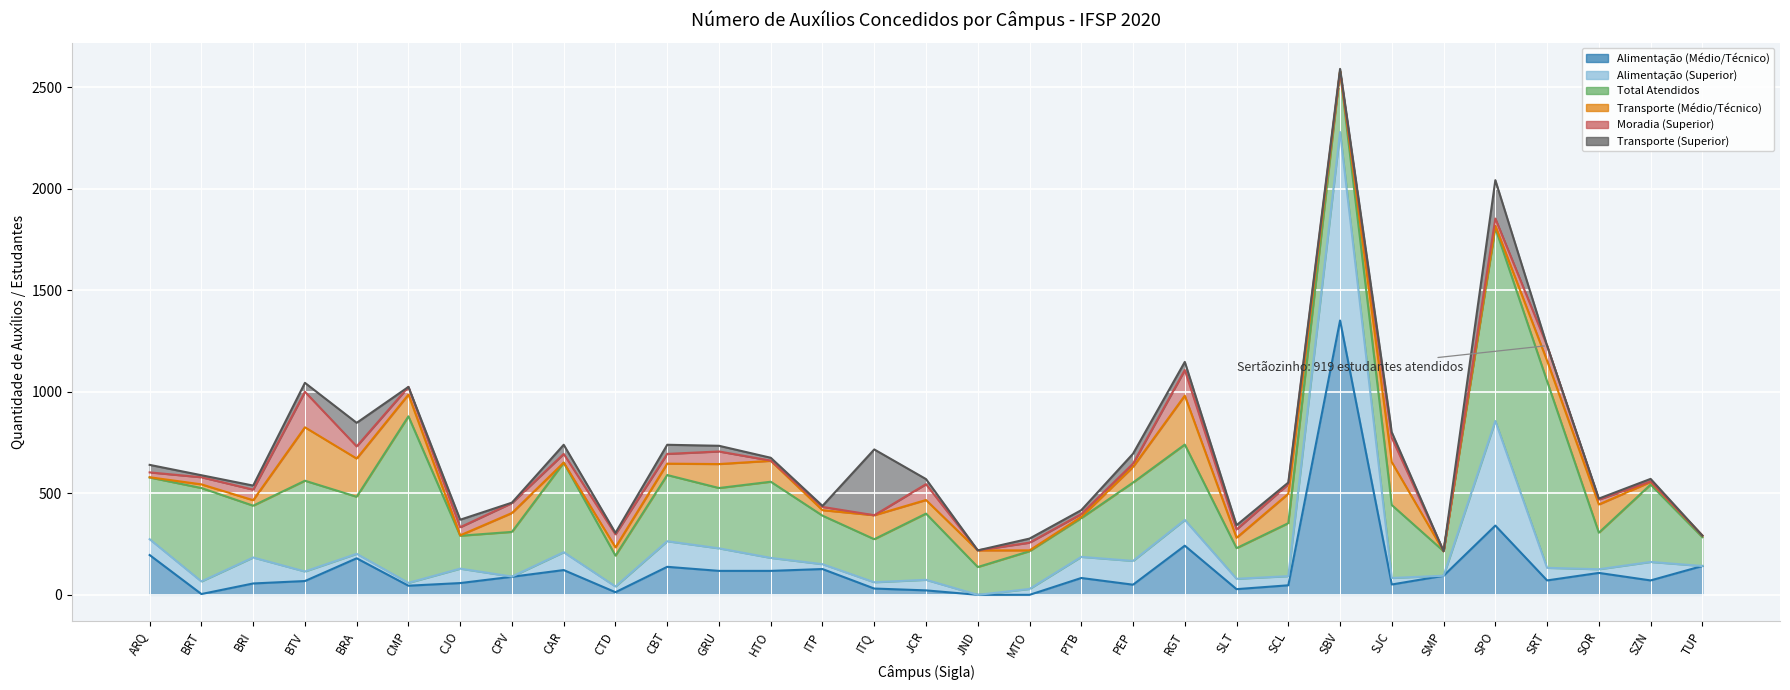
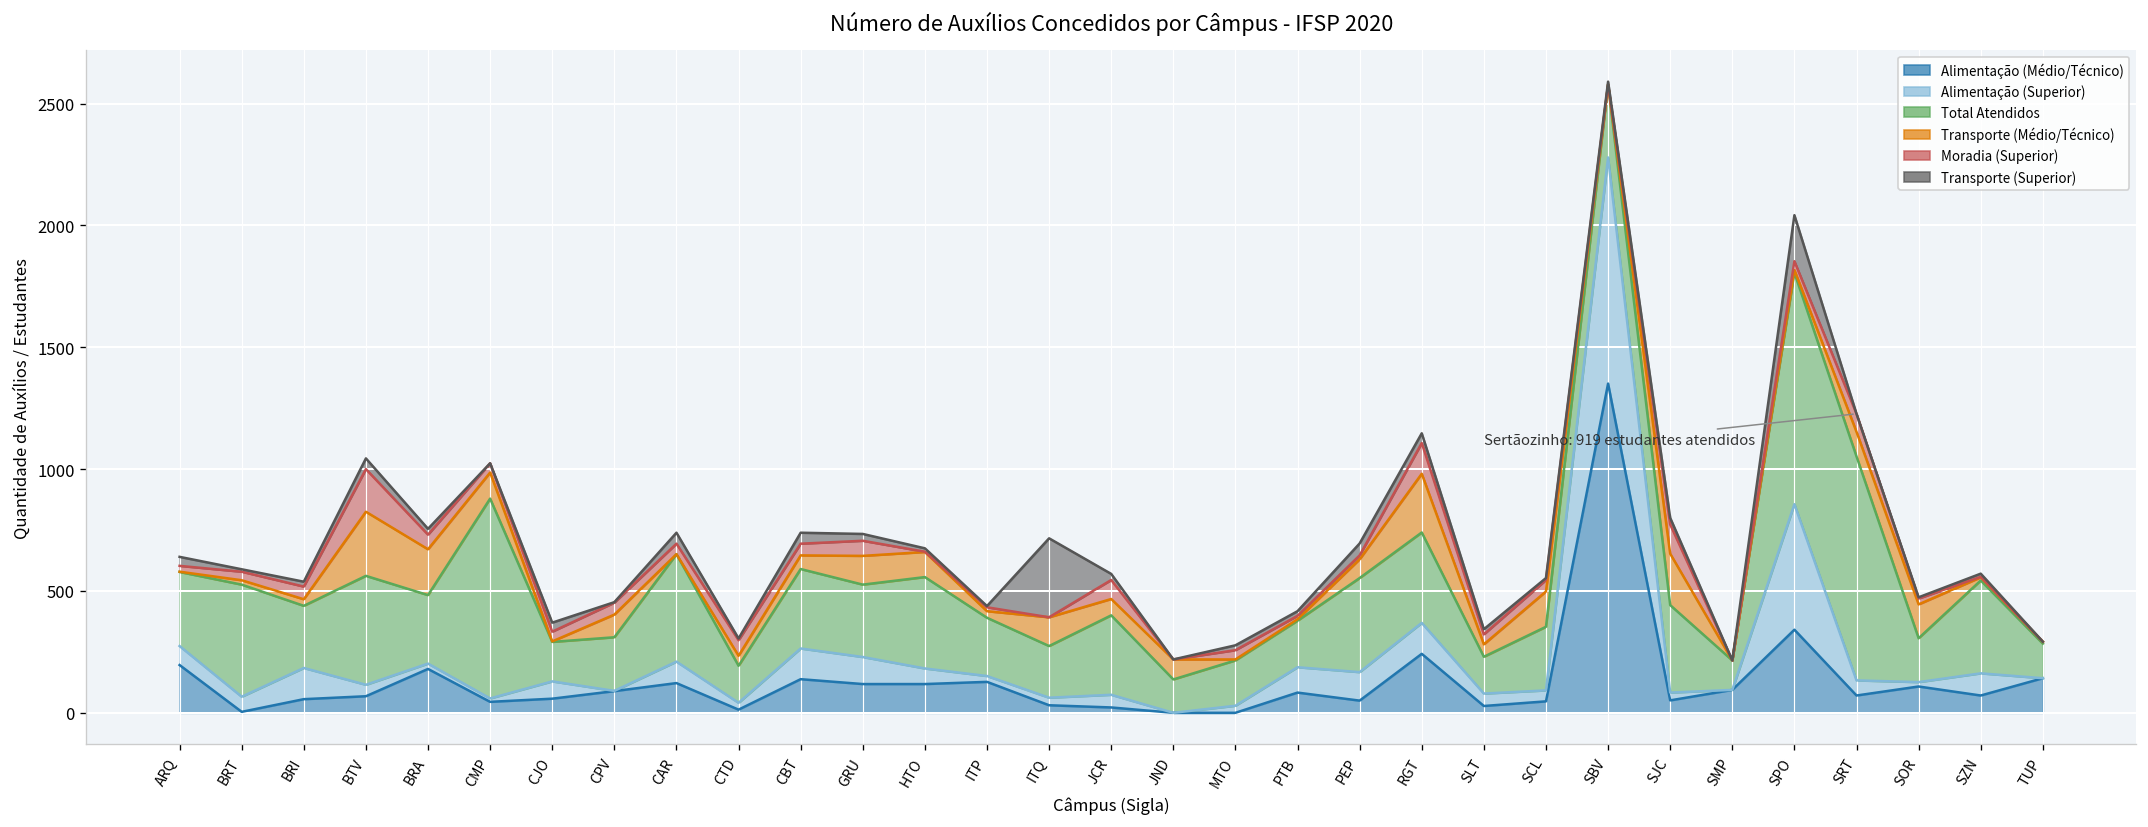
Transporte (Superior), BRA: 120 -> 20
